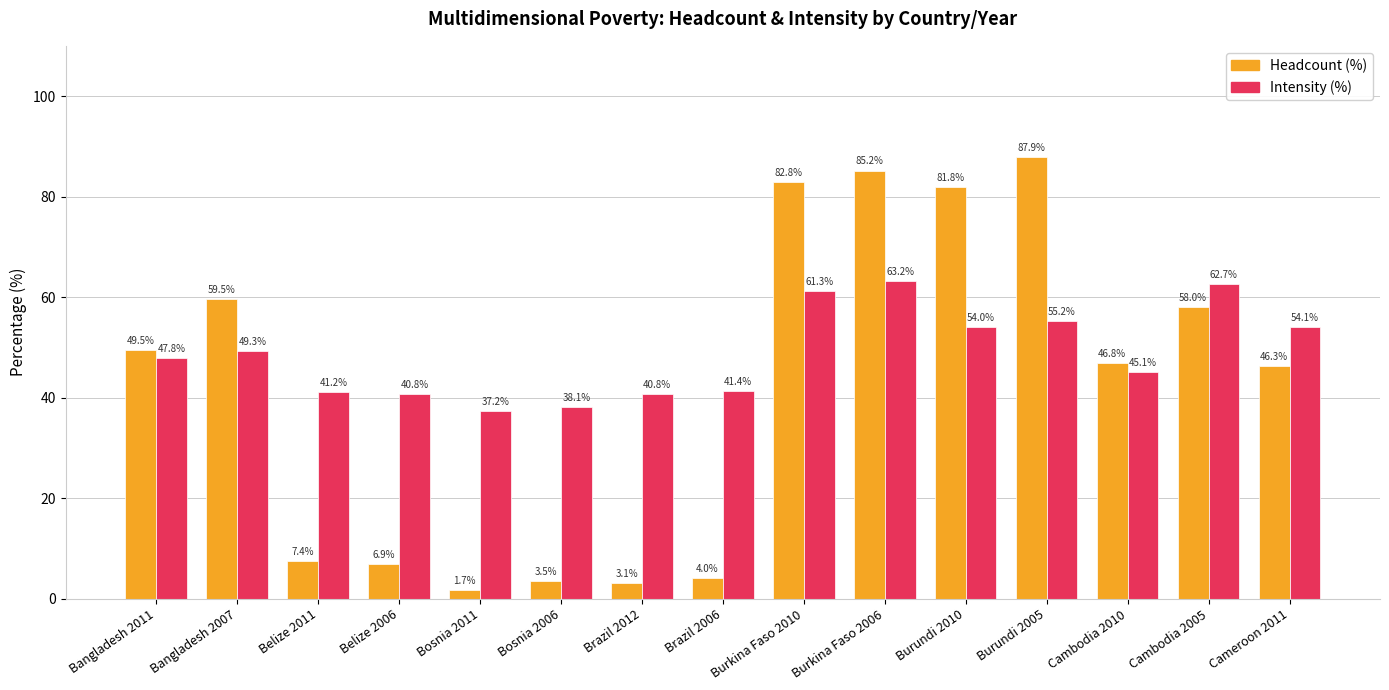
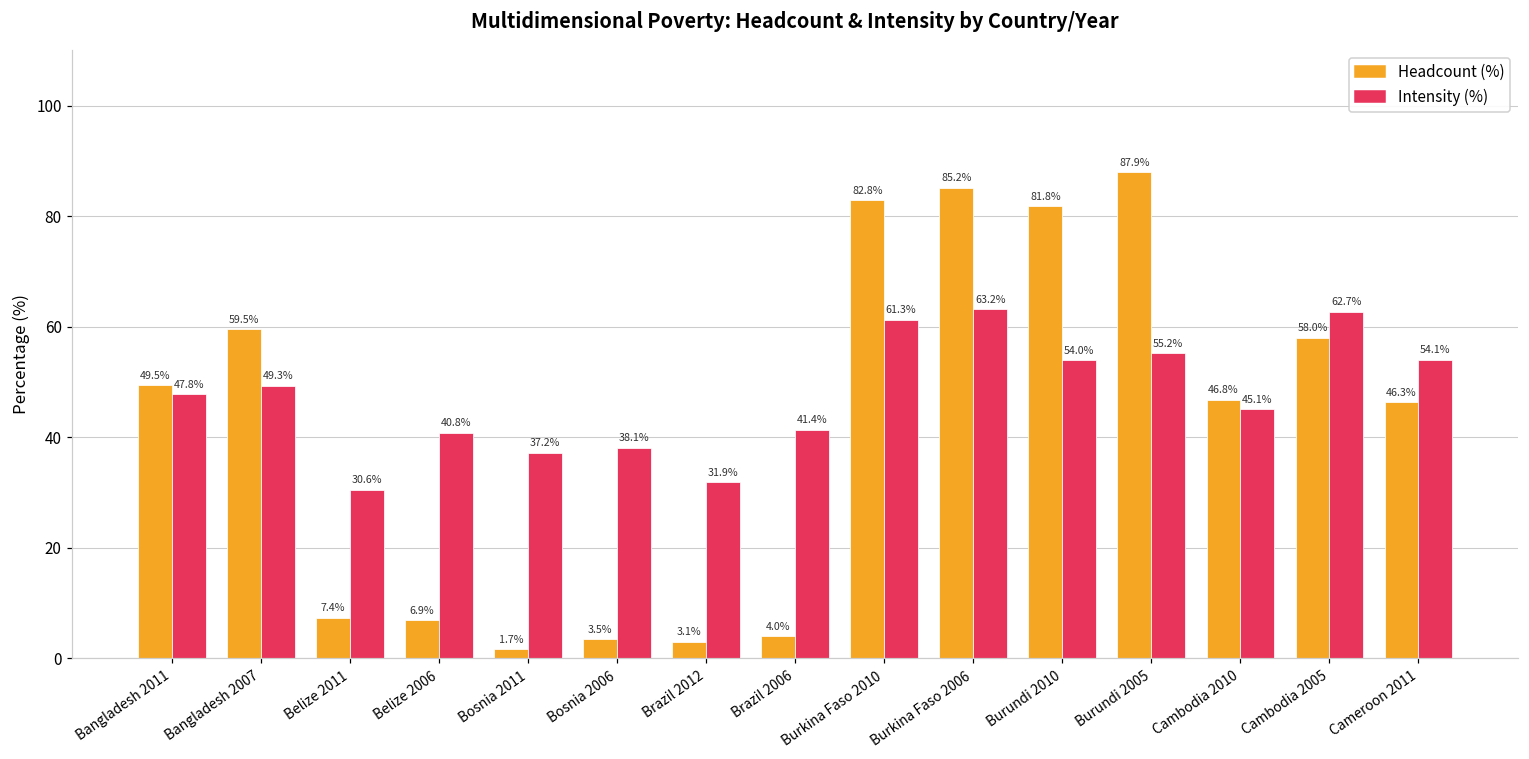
Intensity (%), Belize 2011: 41.2% -> 30.6%
Intensity (%), Brazil 2012: 40.8% -> 31.9%
